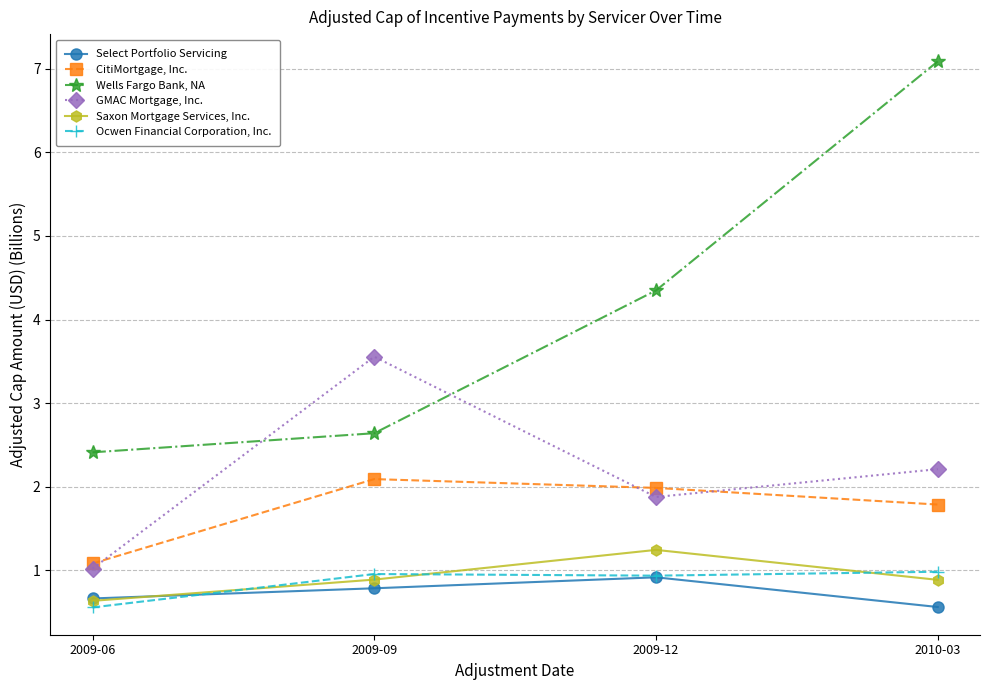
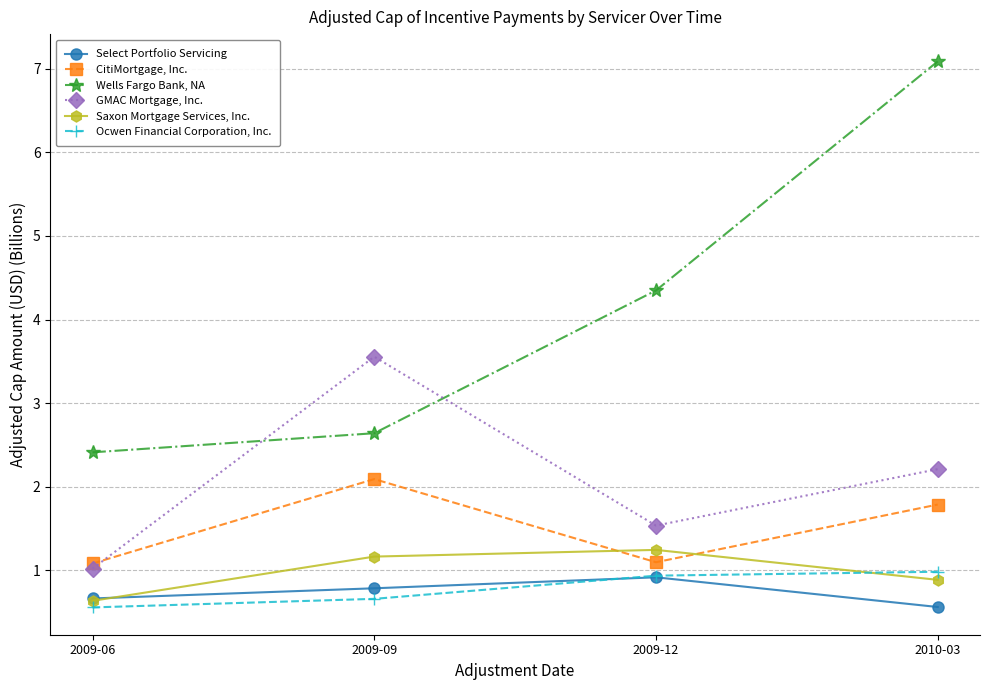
Saxon Mortgage Services, Inc., 2009-09: 0.9 -> 1.2
Ocwen Financial Corporation, Inc., 2009-09: 1.0 -> 0.7
CitiMortgage, Inc., 2009-12: 2.0 -> 1.1
GMAC Mortgage, Inc., 2009-12: 1.9 -> 1.5
